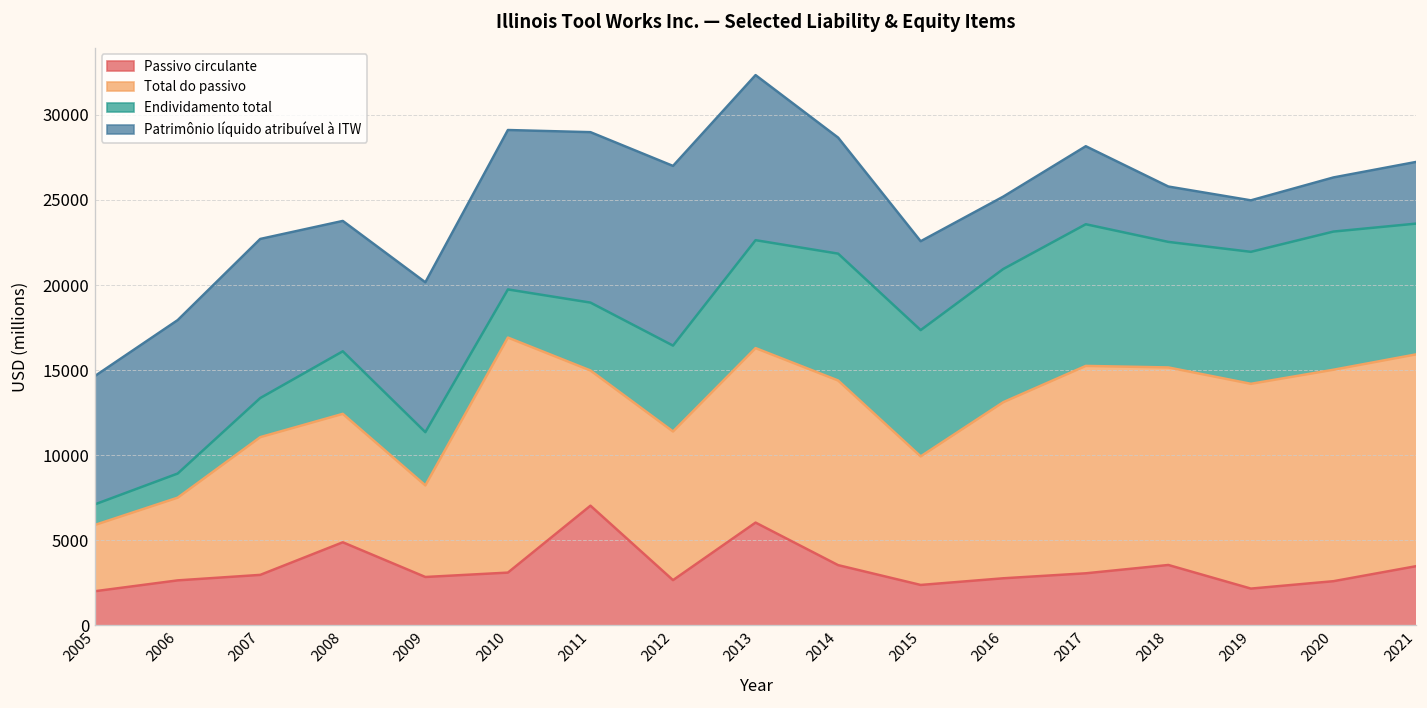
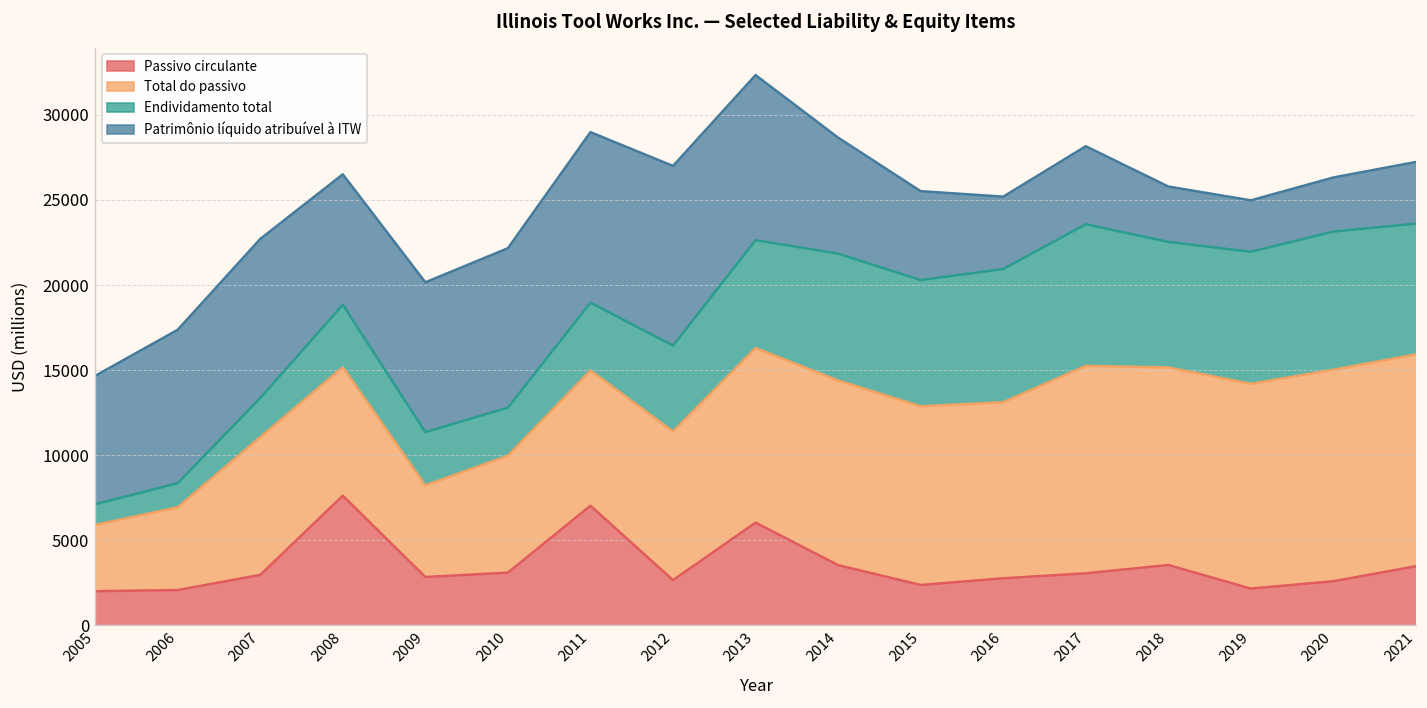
Passivo circulante, 2006: 2600 -> 2100
Passivo circulante, 2008: 4900 -> 7600
Total do passivo, 2010: 13800 -> 6900
Total do passivo, 2015: 7600 -> 10500
